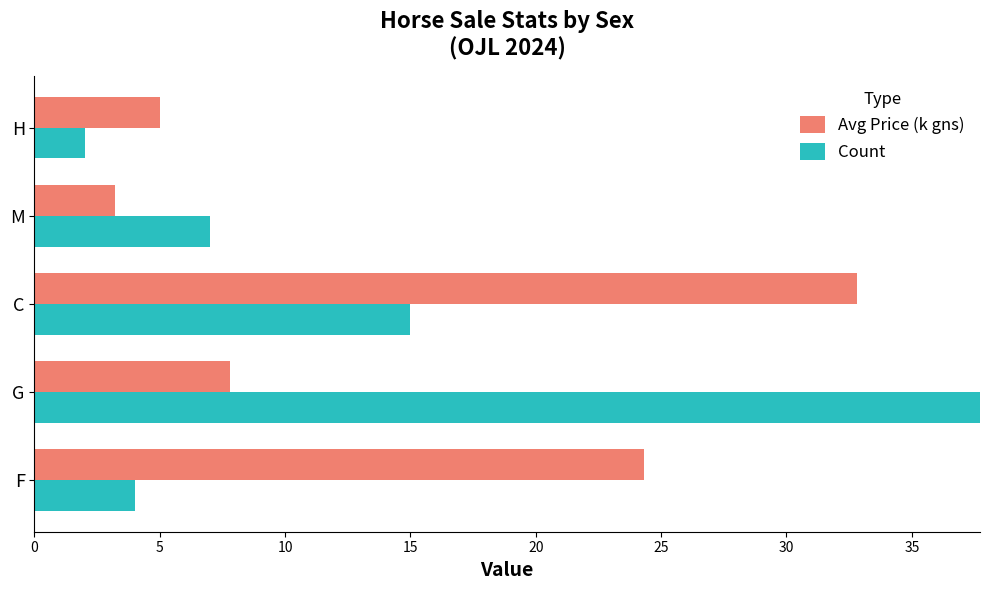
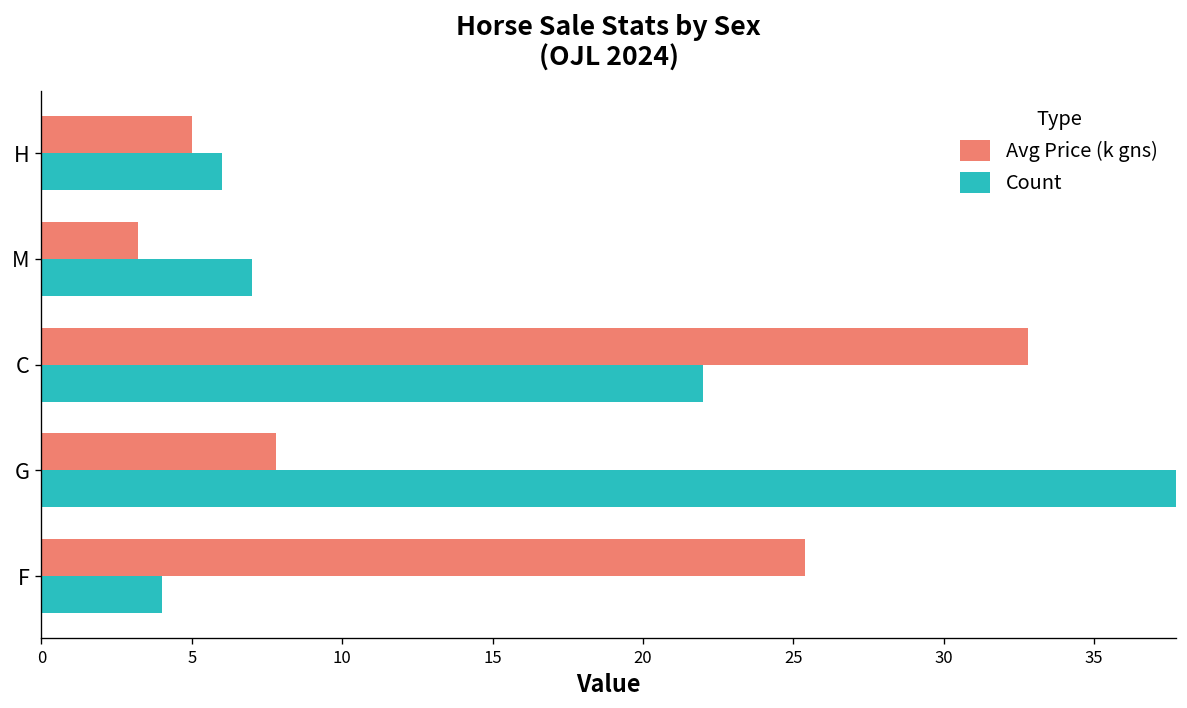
Count, H: 2 -> 6
Count, C: 15 -> 22
Avg Price (k gns), F: 24.3 -> 25.4
